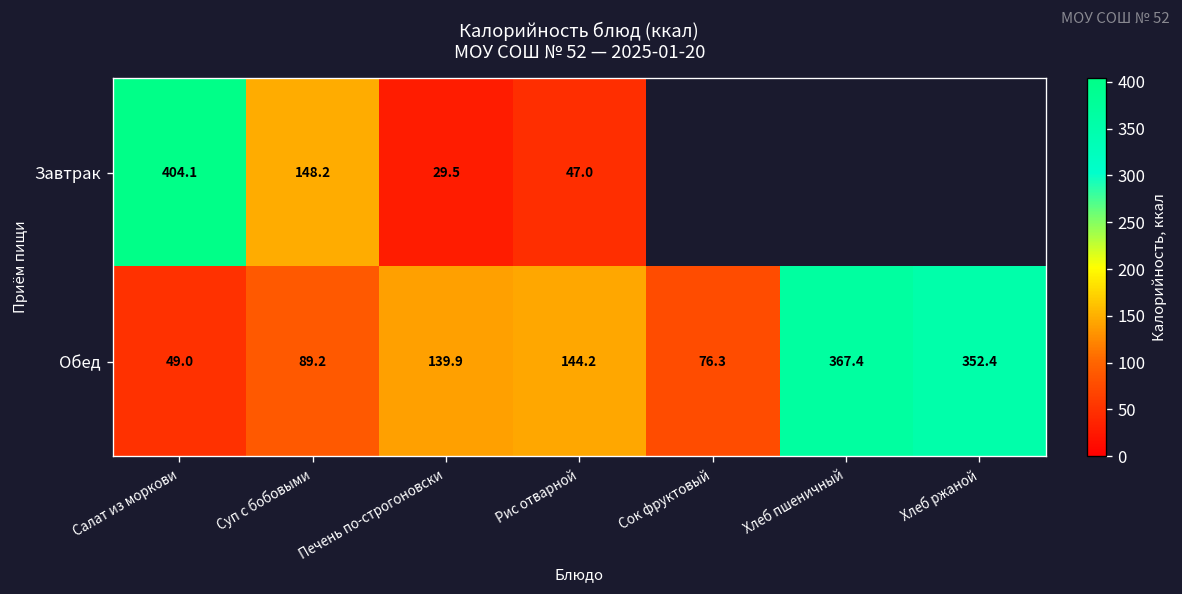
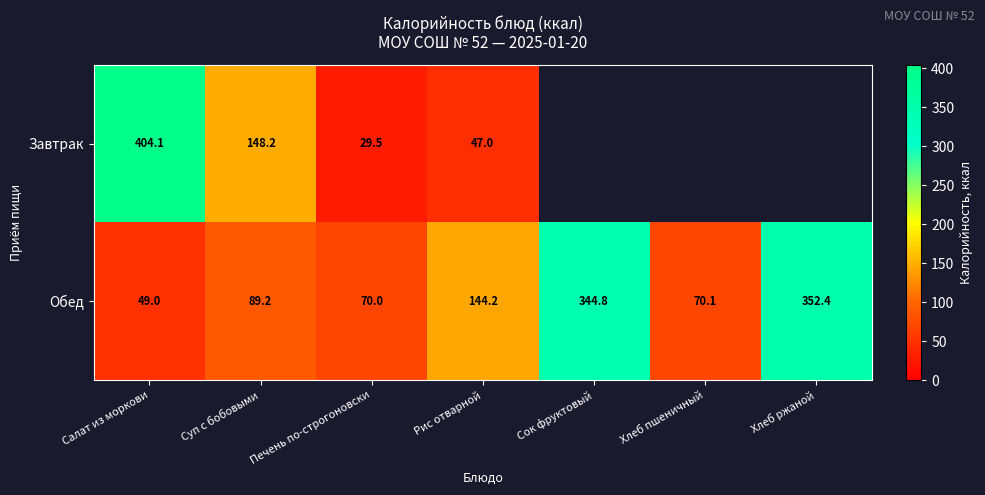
Обед, Печень по-строгоновски: 139.9 -> 70.0
Обед, Сок фруктовый: 76.3 -> 344.8
Обед, Хлеб пшеничный: 367.4 -> 70.1
